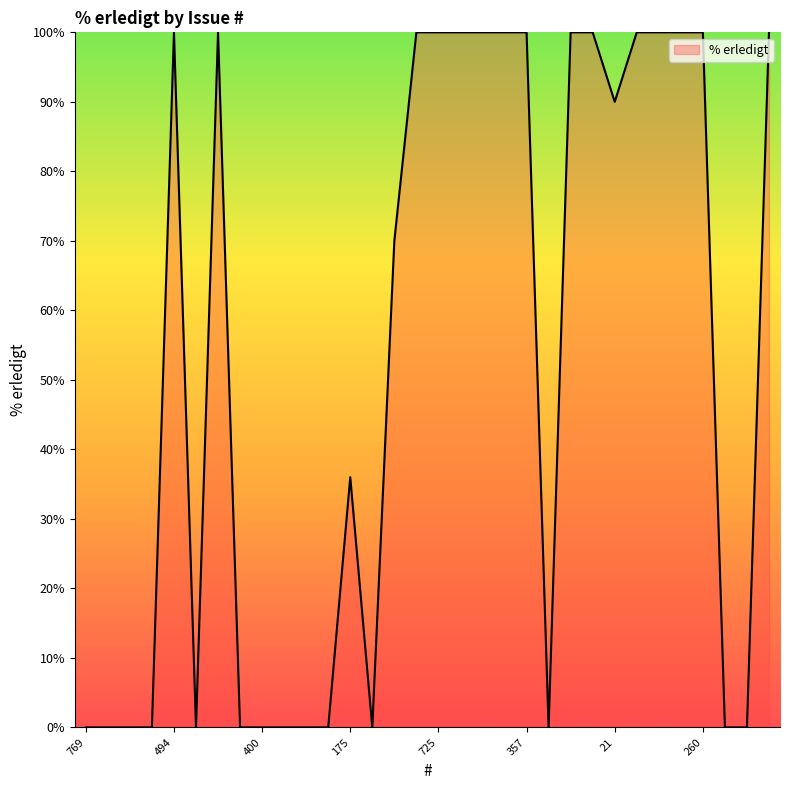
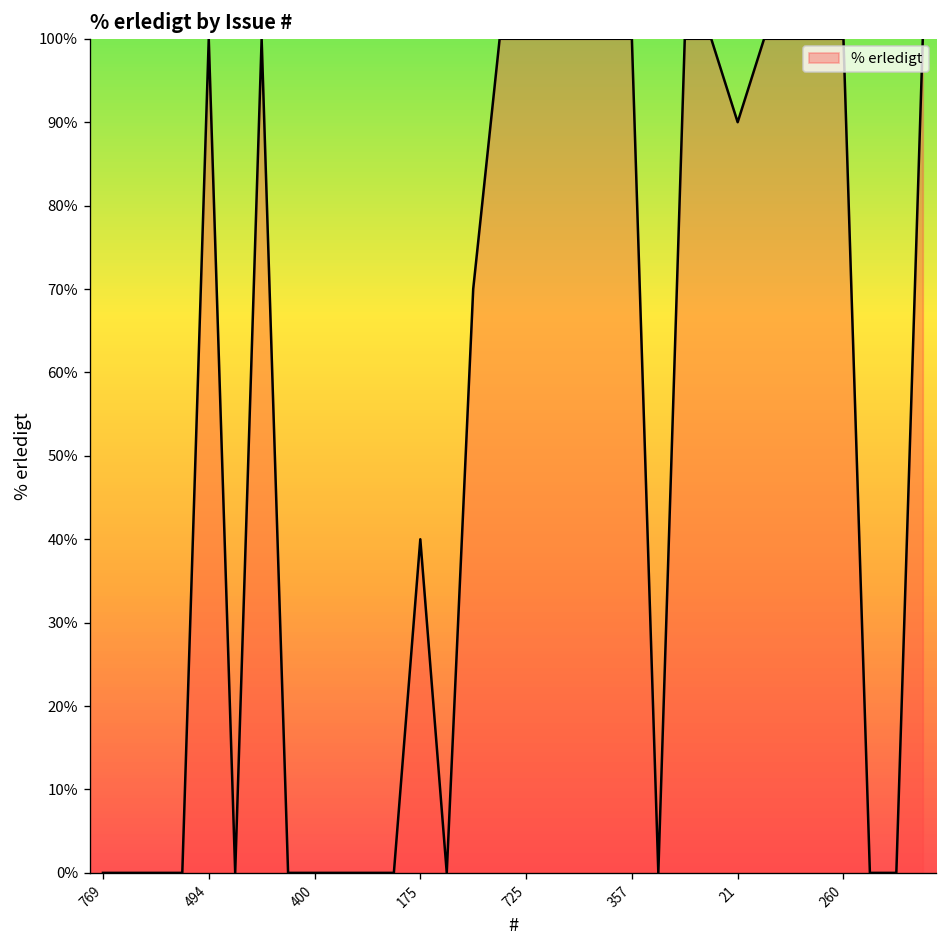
175: 36% -> 40%
